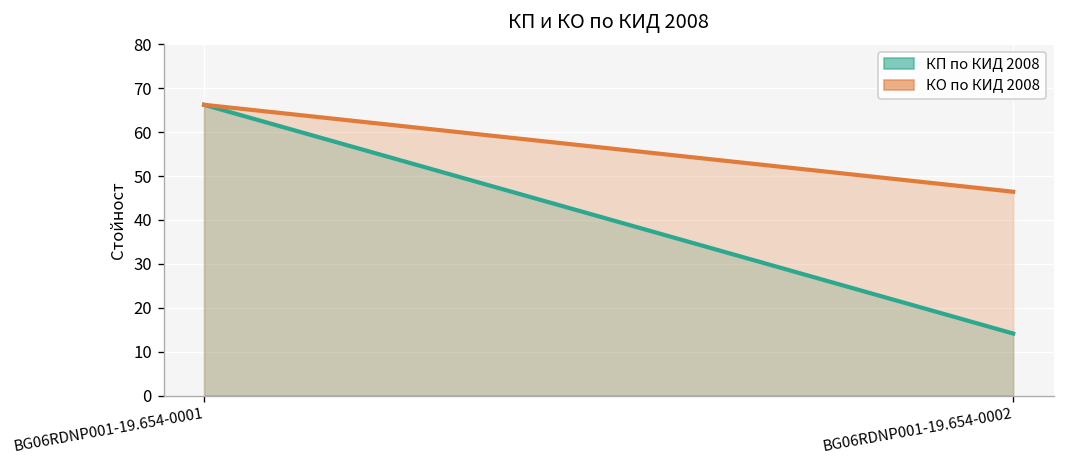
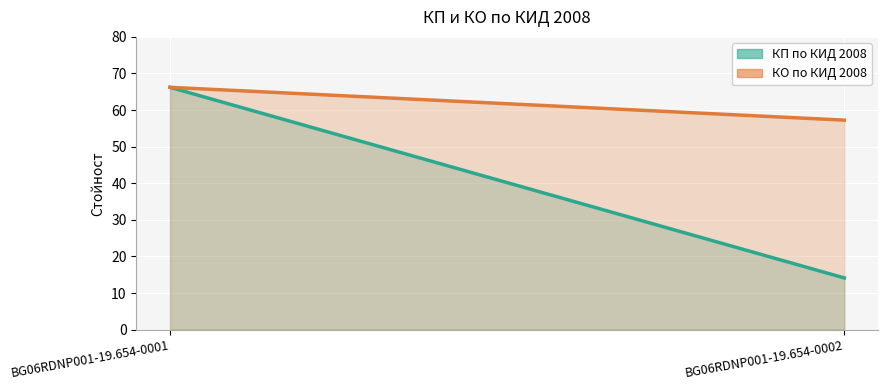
КО по КИД 2008, BG06RDNP001-19.654-0002: 46 -> 57
